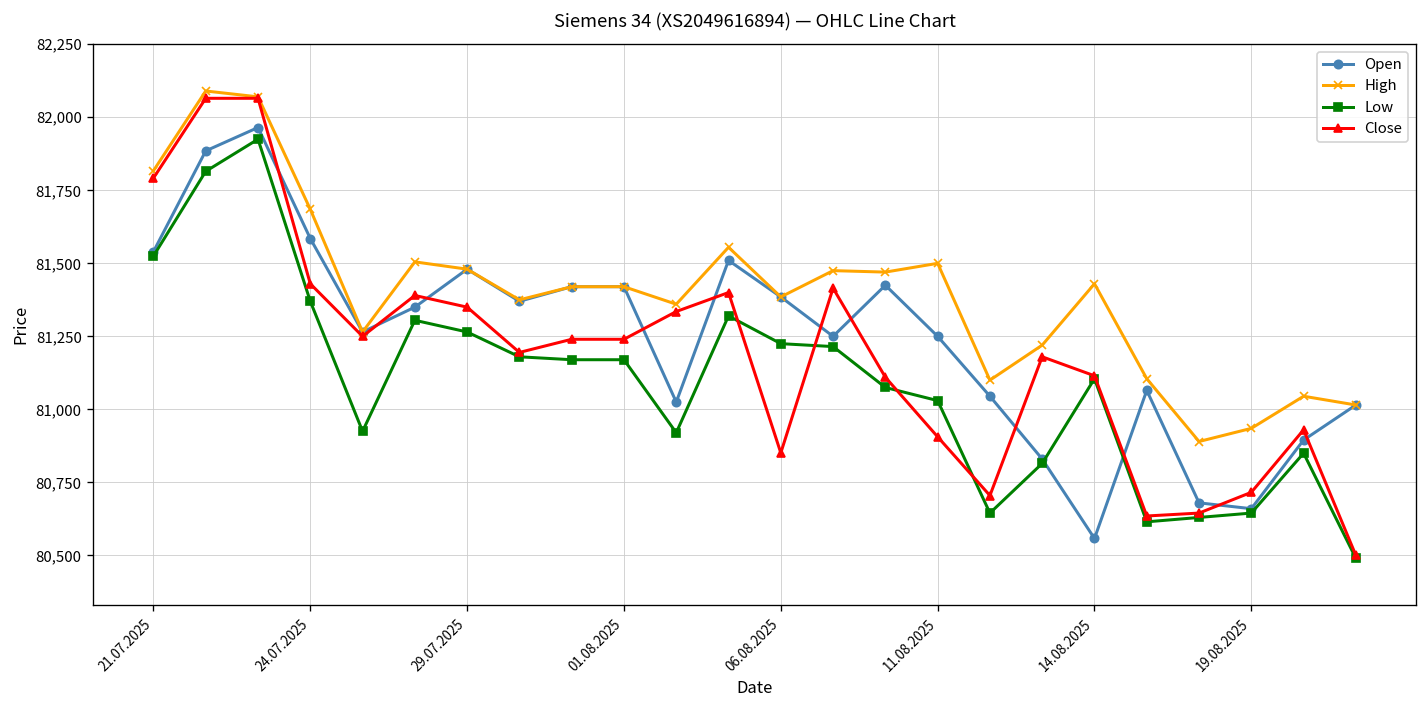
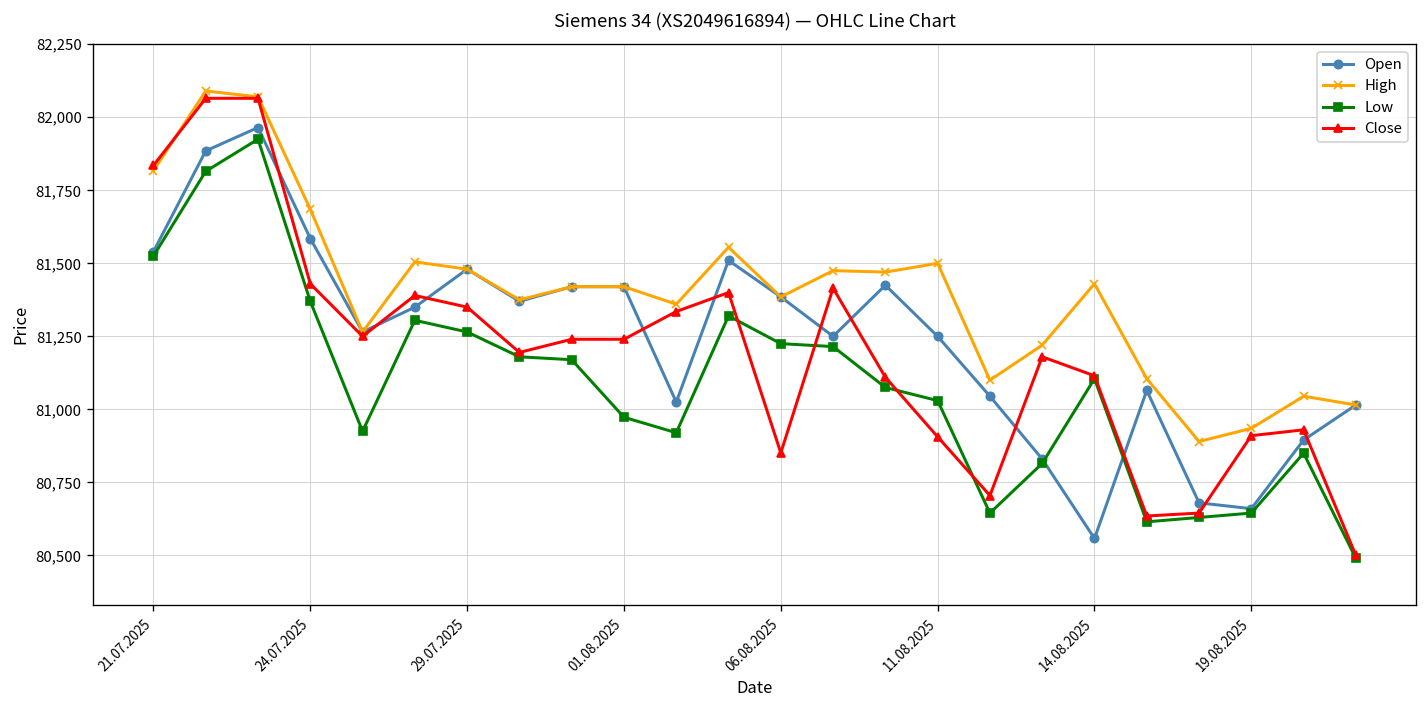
Close, 21.07.2025: 81,790 -> 81,840
Low, 01.08.2025: 81,170 -> 80,970
Close, 19.08.2025: 80,720 -> 80,910
